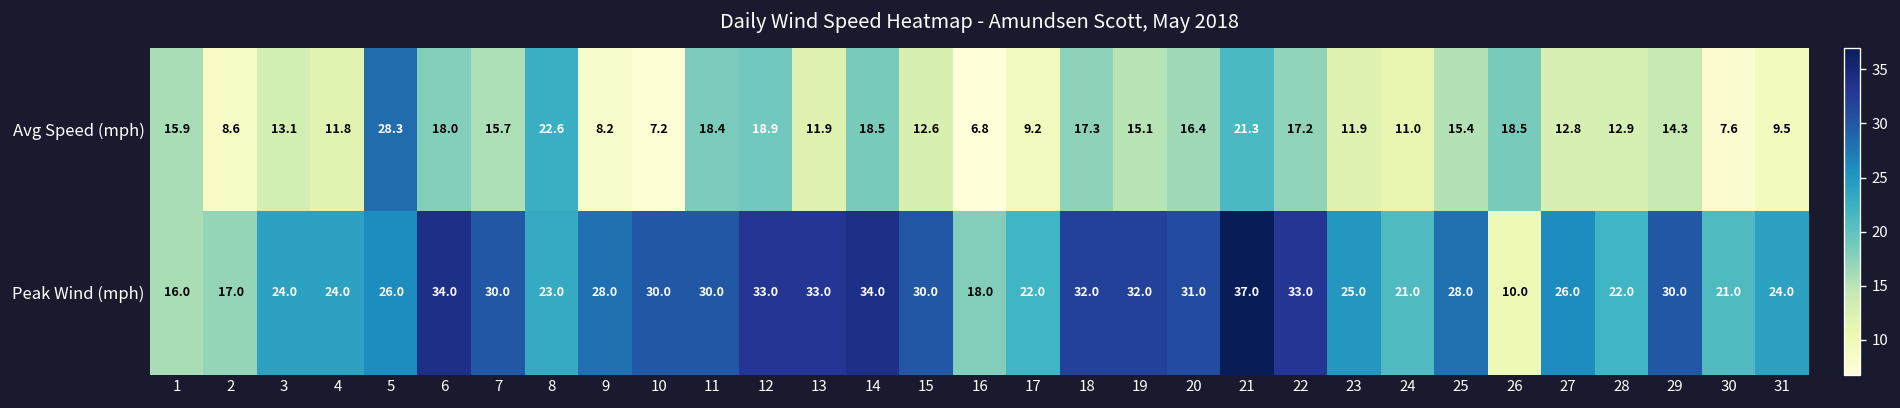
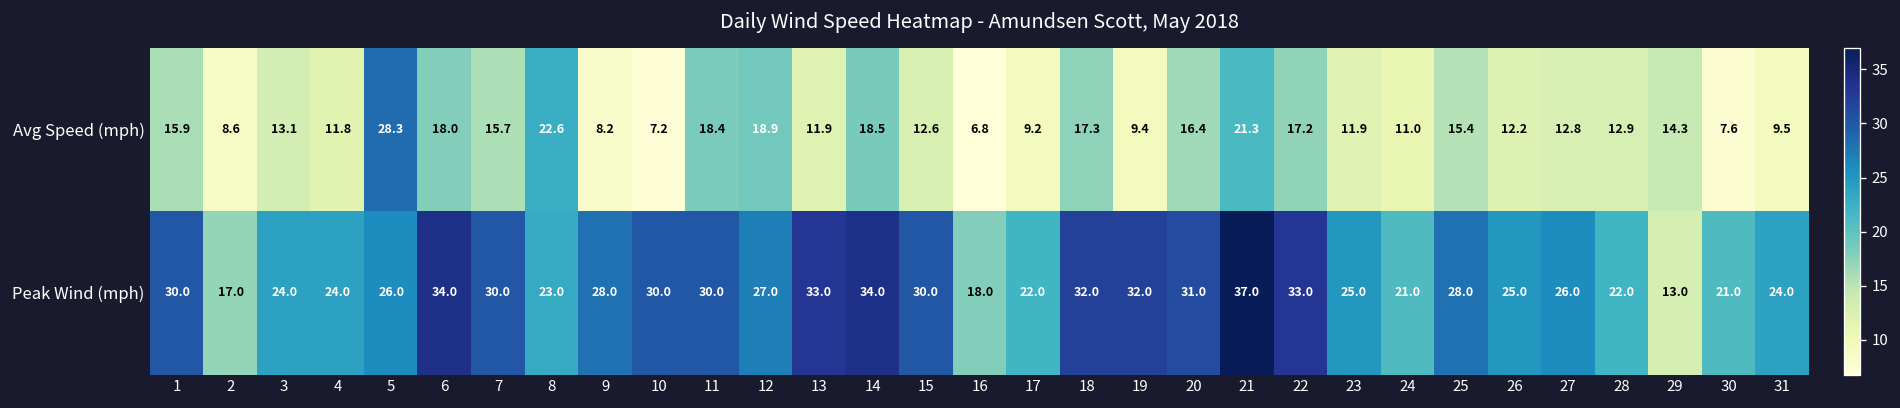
Avg Speed (mph), 19: 15.1 -> 9.4
Avg Speed (mph), 26: 18.5 -> 12.2
Peak Wind (mph), 1: 16.0 -> 30.0
Peak Wind (mph), 12: 33.0 -> 27.0
Peak Wind (mph), 26: 10.0 -> 25.0
Peak Wind (mph), 29: 30.0 -> 13.0
